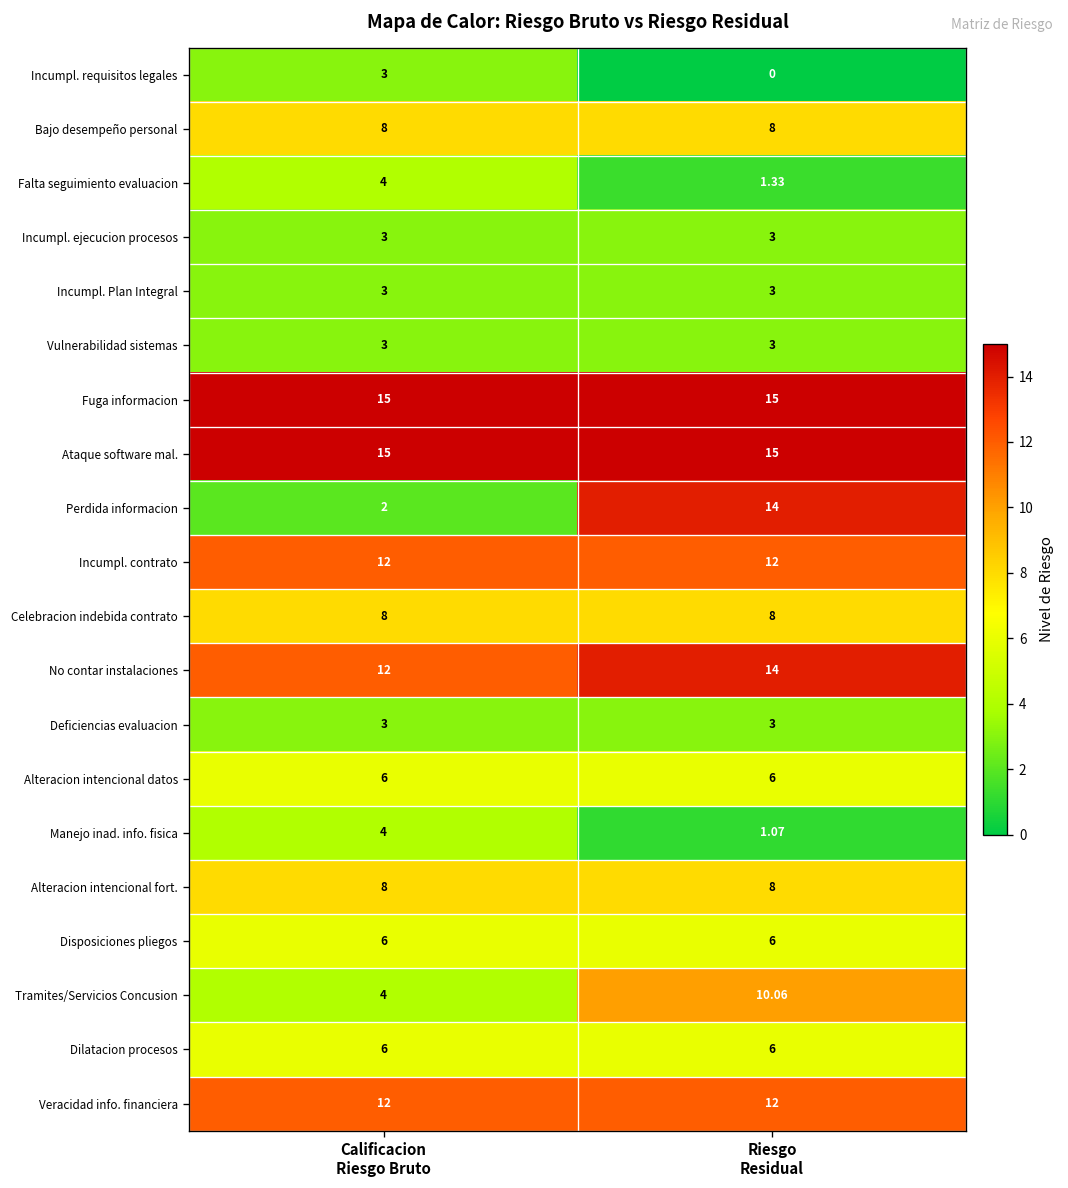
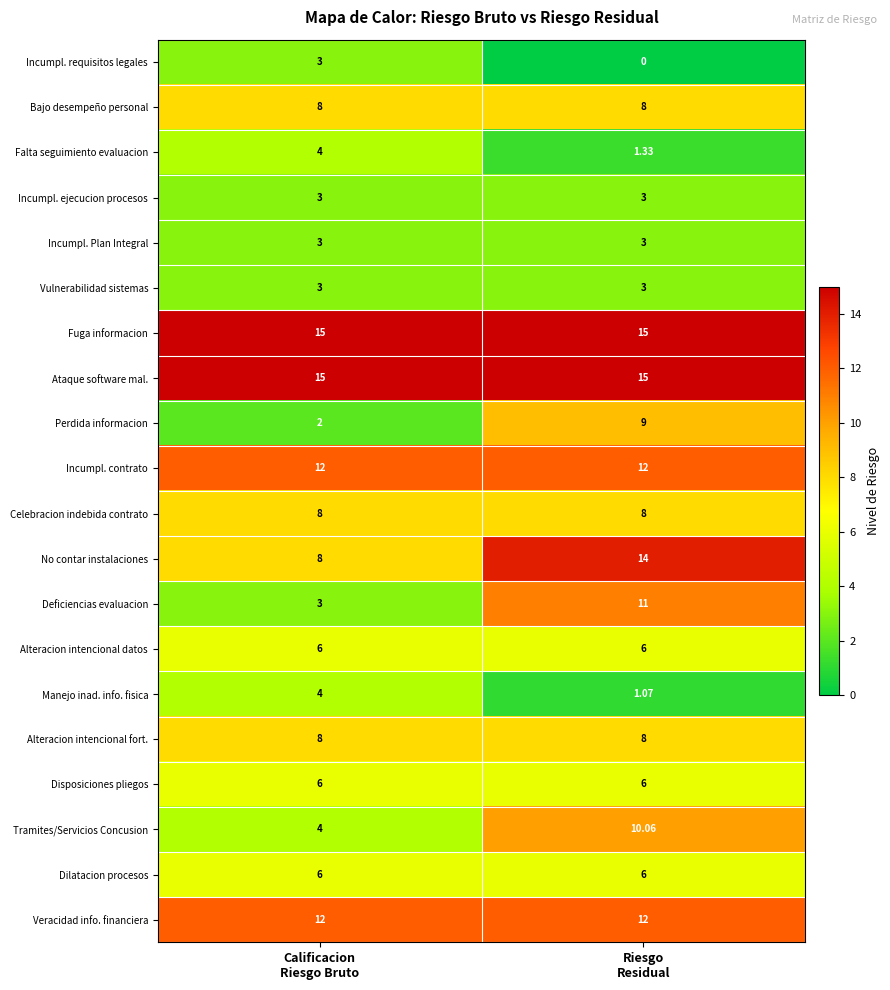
Perdida informacion, Riesgo Residual: 14 -> 9
No contar instalaciones, Calificacion Riesgo Bruto: 12 -> 8
Deficiencias evaluacion, Riesgo Residual: 3 -> 11
